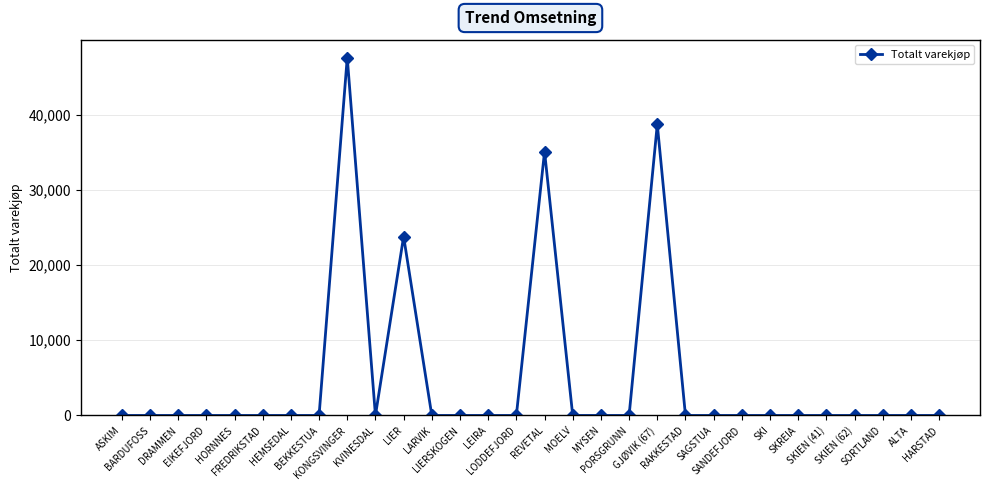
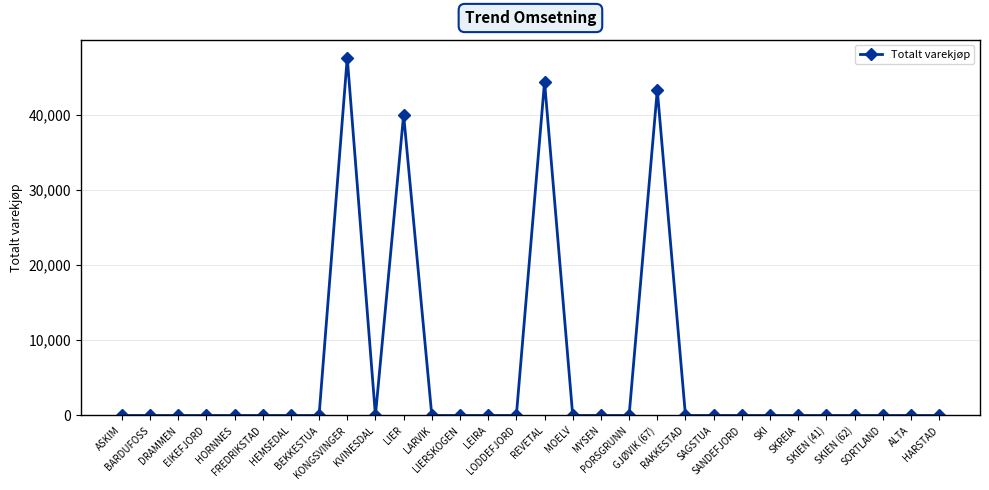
LIER: 24,000 -> 40,000
REVETAL: 35,000 -> 44,000
GJØVIK (67): 39,000 -> 43,000
